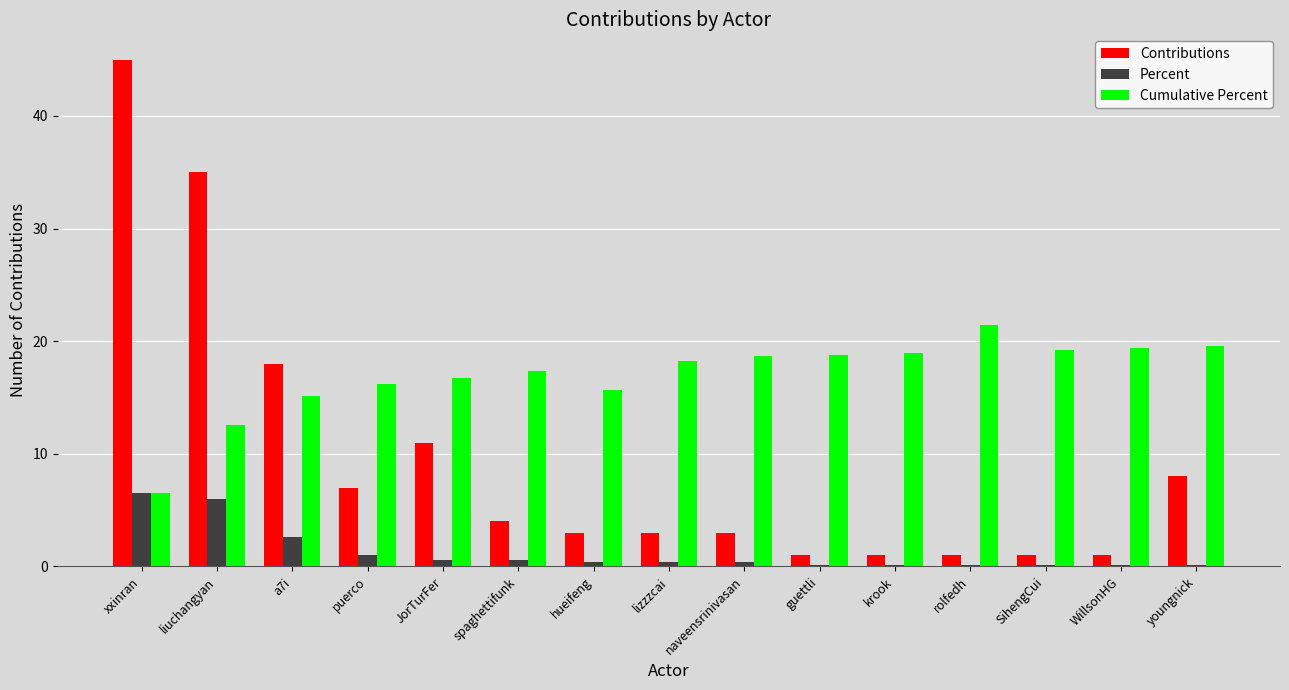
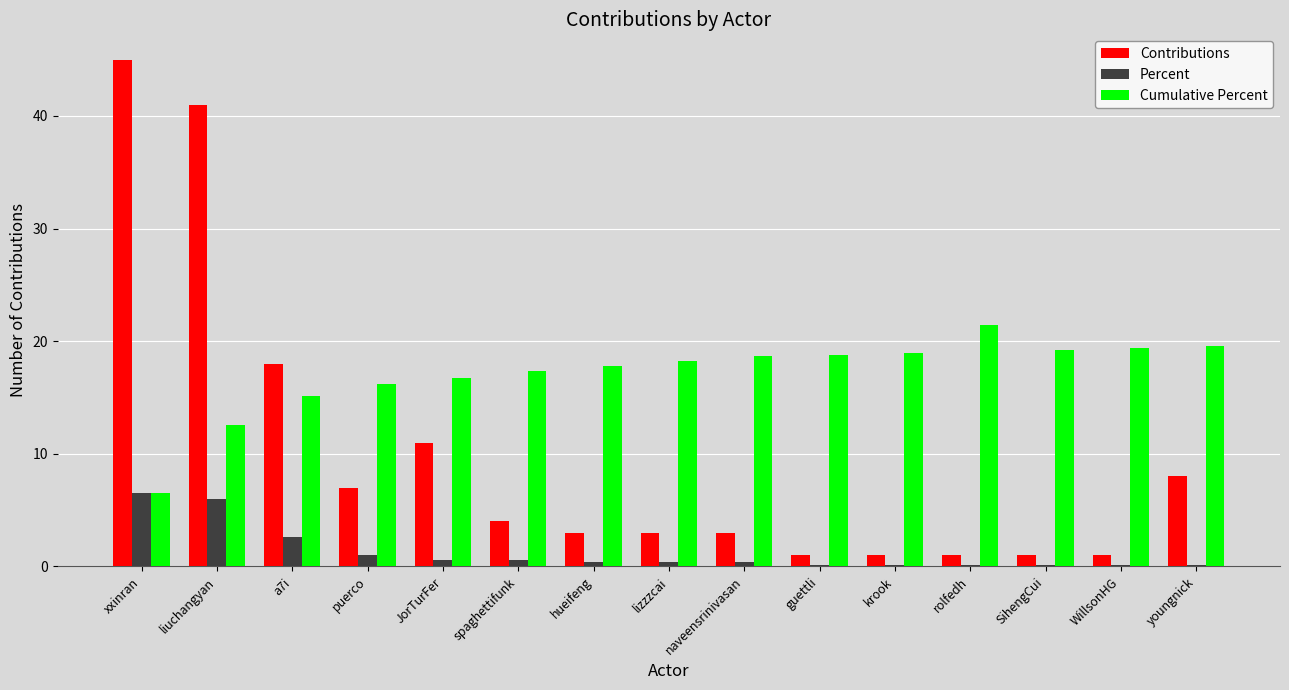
Contributions, liuchangyan: 35 -> 41
Cumulative Percent, hueifeng: 15.7 -> 17.8
